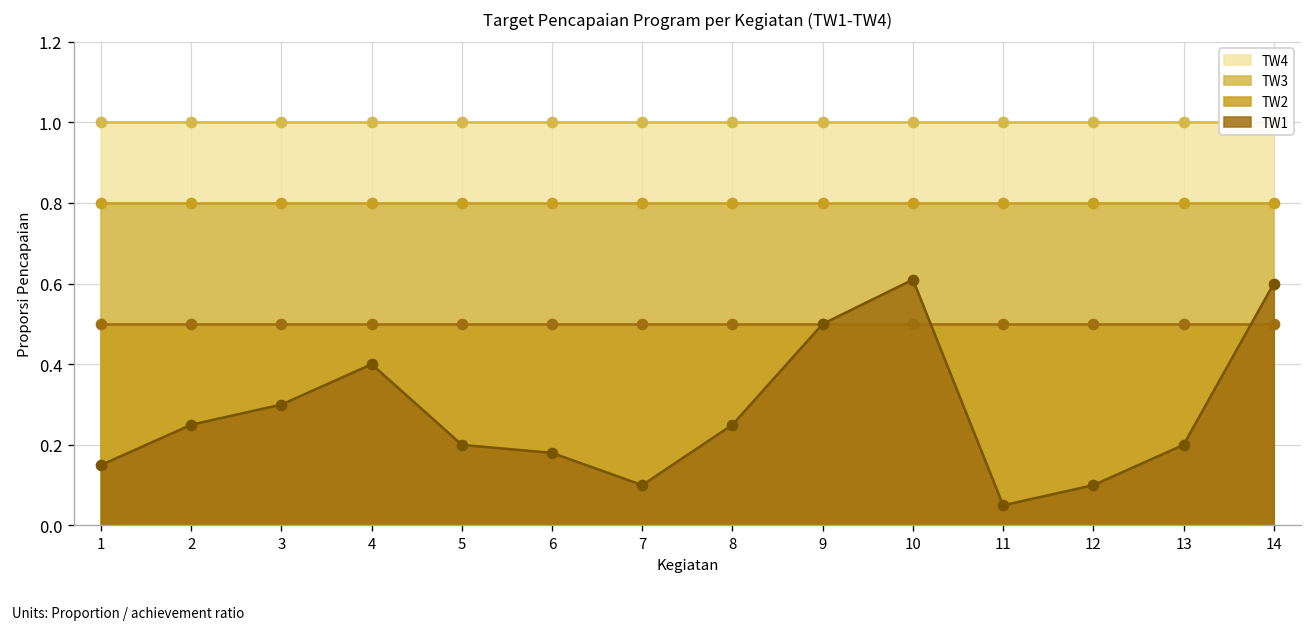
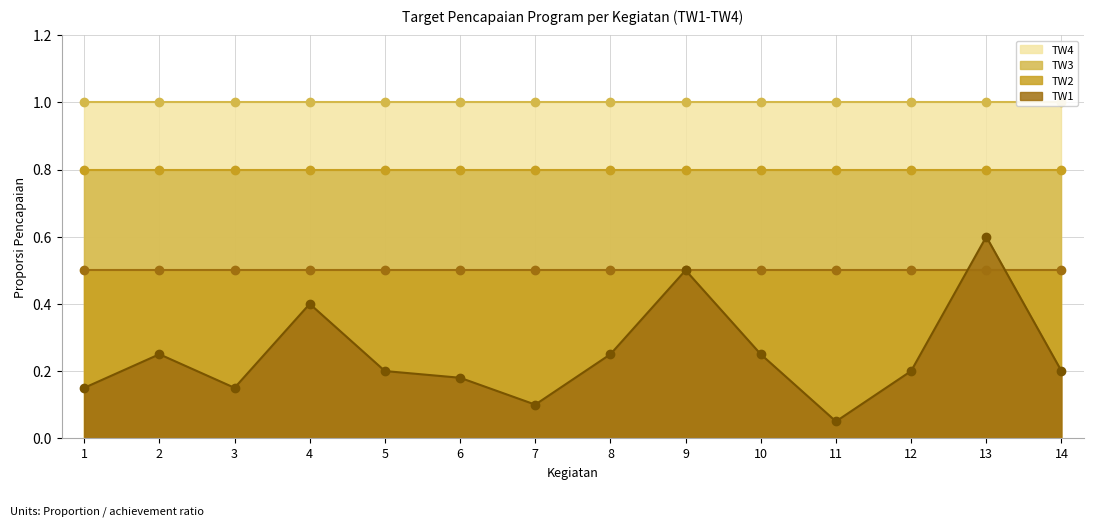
TW1, 3: 0.30 -> 0.15
TW1, 10: 0.61 -> 0.25
TW1, 12: 0.1 -> 0.2
TW1, 13: 0.2 -> 0.6
TW1, 14: 0.6 -> 0.2
